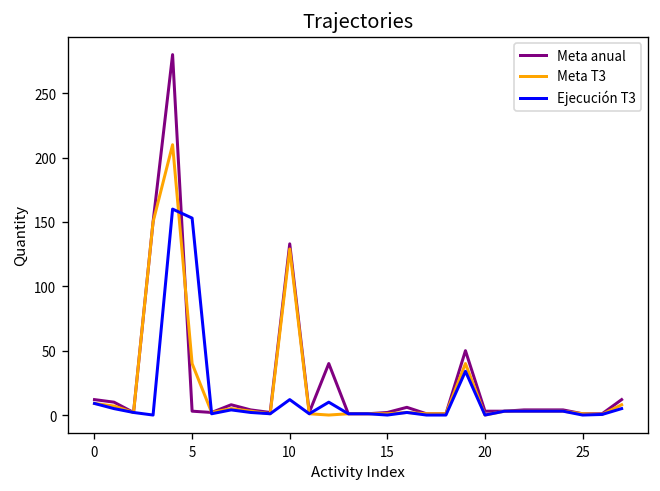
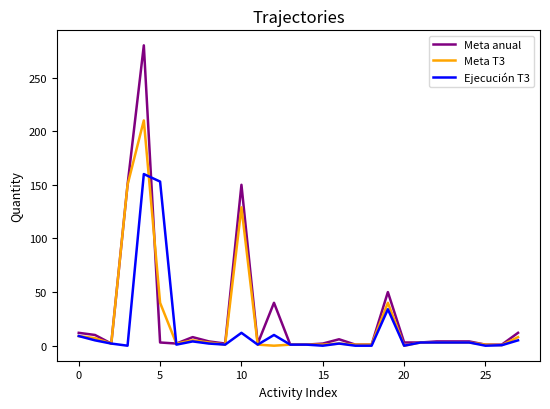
Meta anual, 10: 133 -> 150
